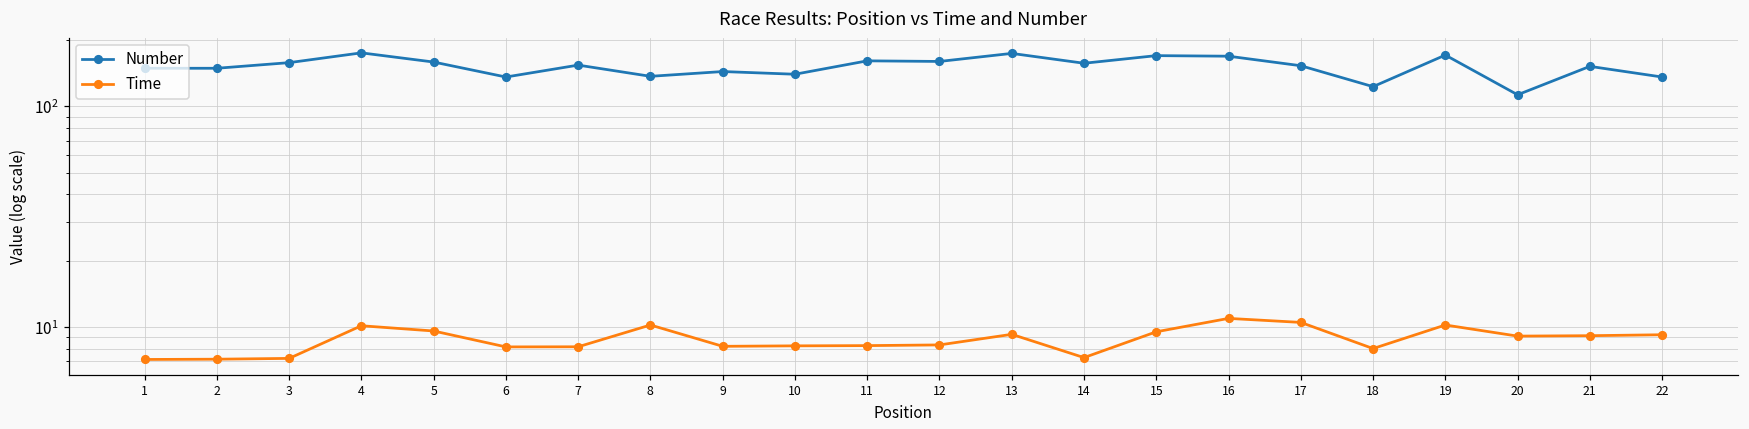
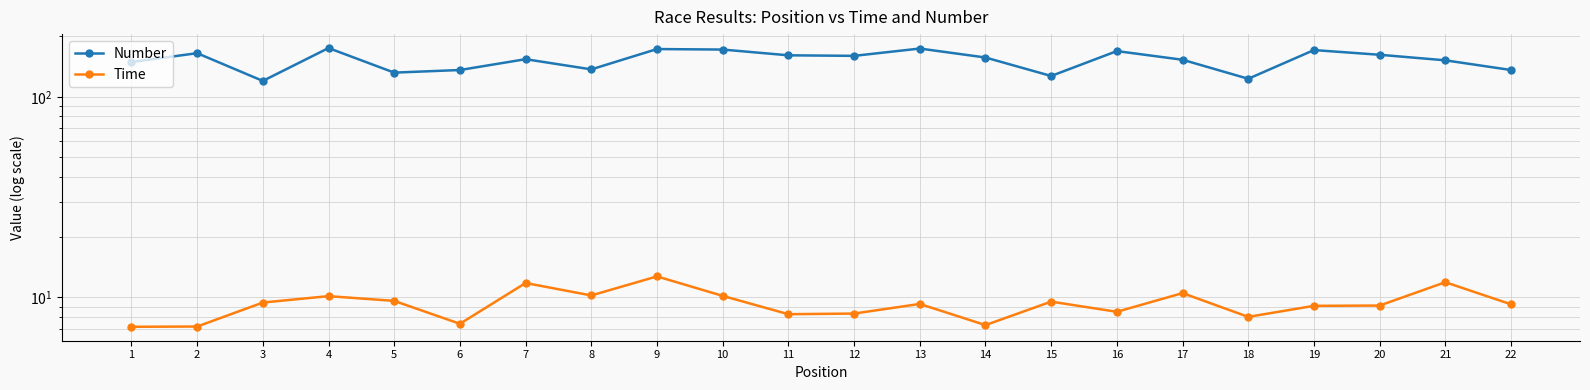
Number, 2: 150 -> 170
Number, 3: 160 -> 120
Time, 3: 7.2 -> 9
Number, 5: 160 -> 130
Time, 6: 8.1 -> 7.4
Time, 7: 8.2 -> 12
Number, 9: 140 -> 170
Time, 9: 8.2 -> 13
Number, 10: 140 -> 170
Time, 10: 8.2 -> 10
Number, 15: 170 -> 130
Time, 16: 11 -> 8.5
Time, 19: 10 -> 9
Number, 20: 110 -> 160
Time, 21: 9 -> 12
